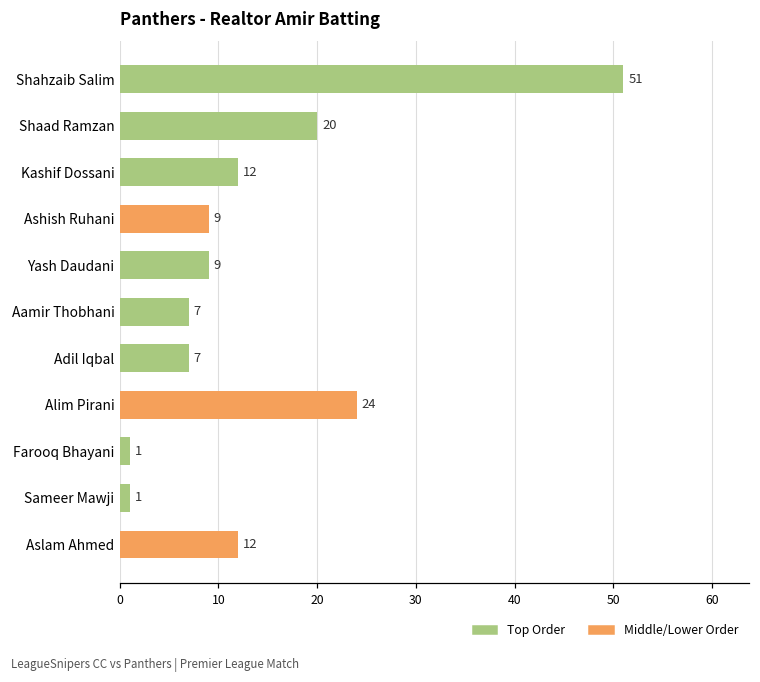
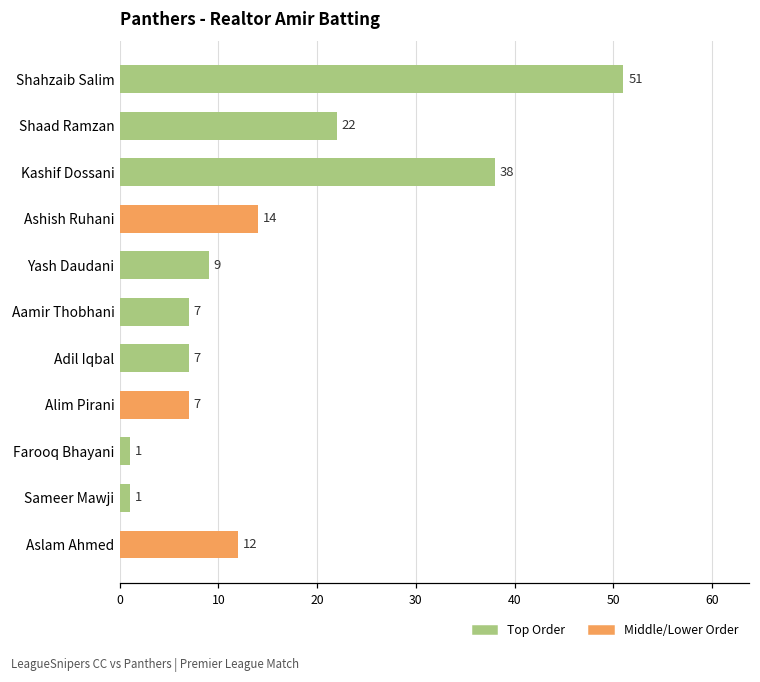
Shaad Ramzan: 20 -> 22
Kashif Dossani: 12 -> 38
Ashish Ruhani: 9 -> 14
Alim Pirani: 24 -> 7
